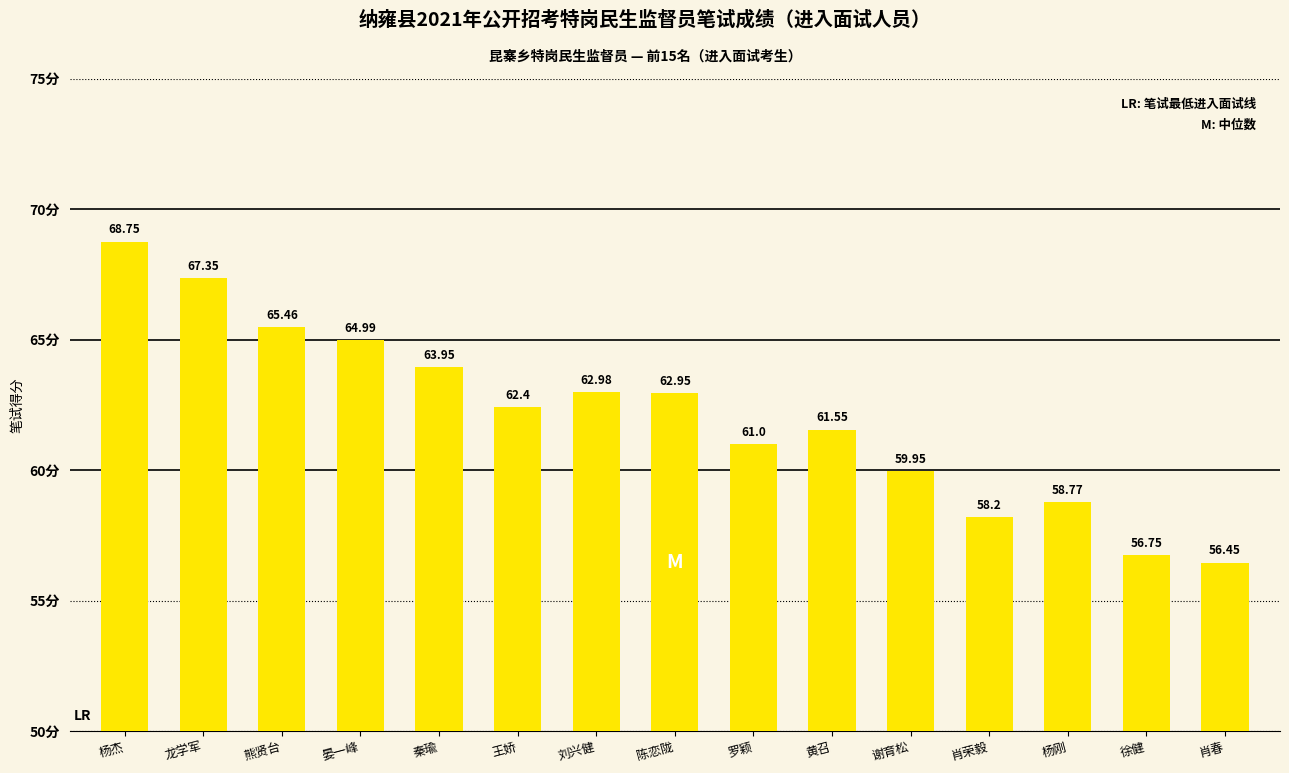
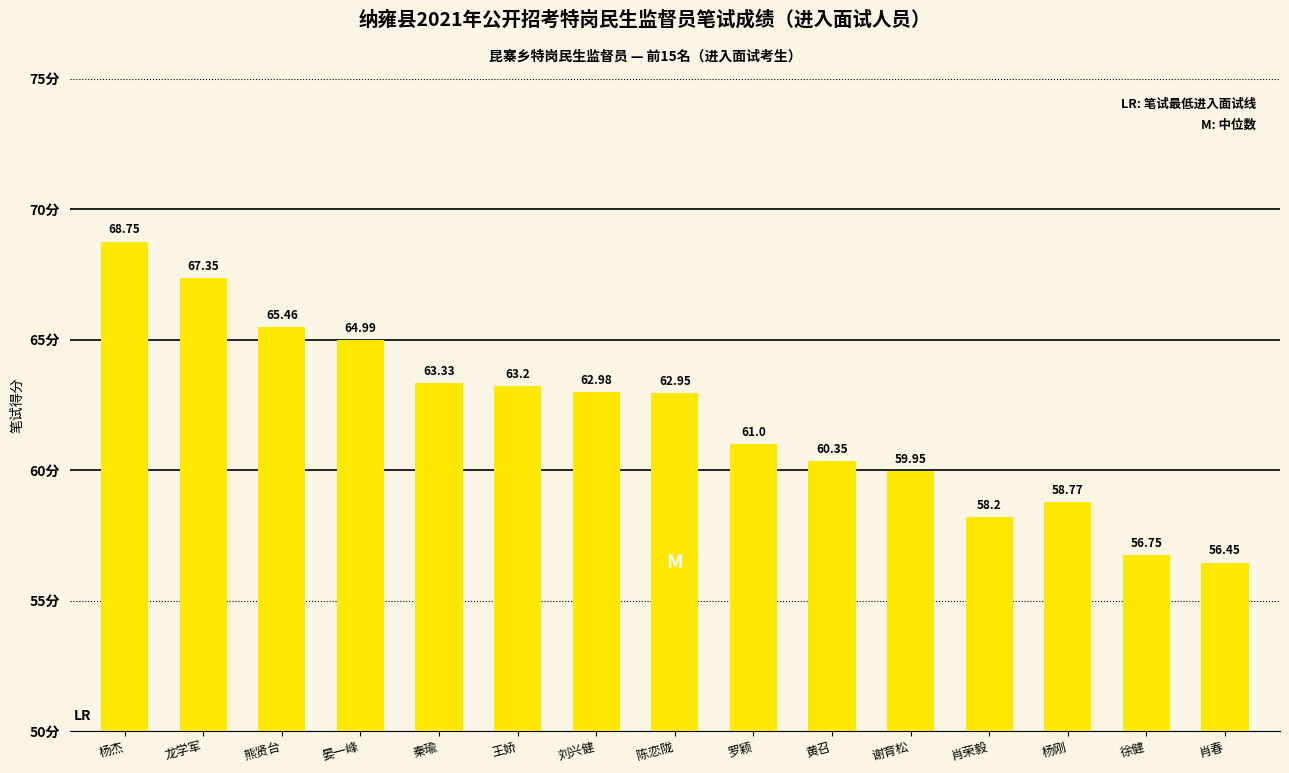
秦瑜: 63.95 -> 63.33
王娇: 62.4 -> 63.2
黄召: 61.55 -> 60.35
